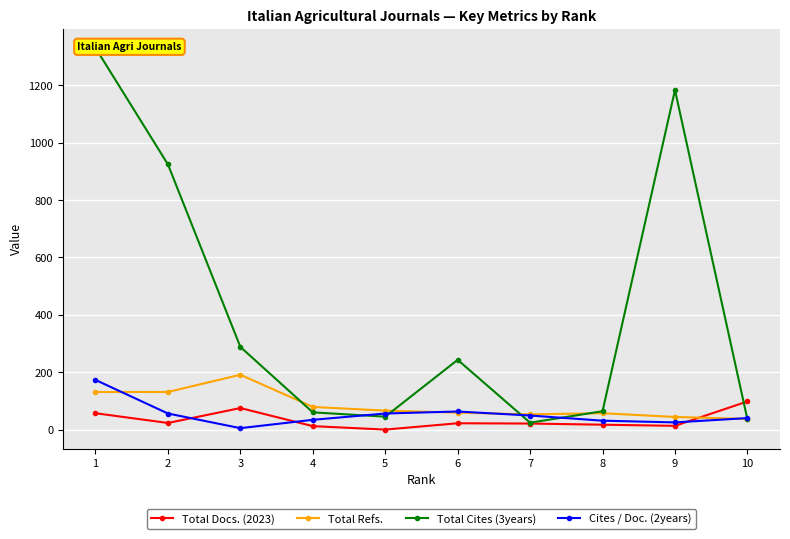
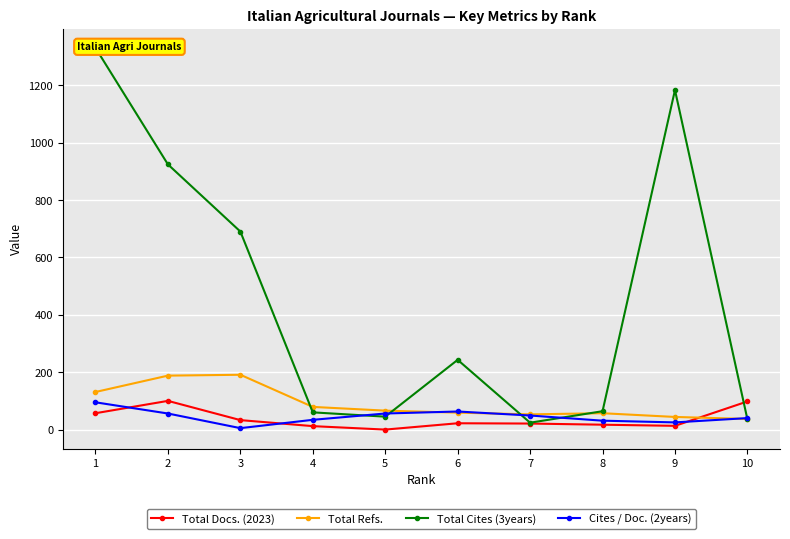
Cites / Doc. (2years), 1: 170 -> 100
Total Docs. (2023), 2: 20 -> 100
Total Refs., 2: 130 -> 190
Total Docs. (2023), 3: 80 -> 30
Total Cites (3years), 3: 290 -> 690
